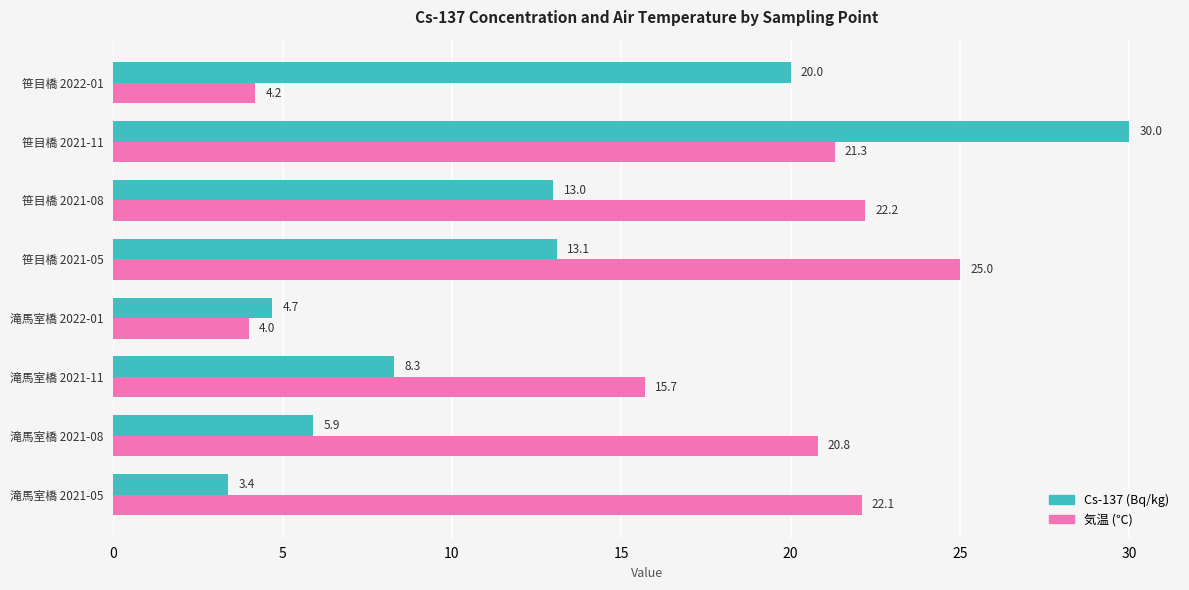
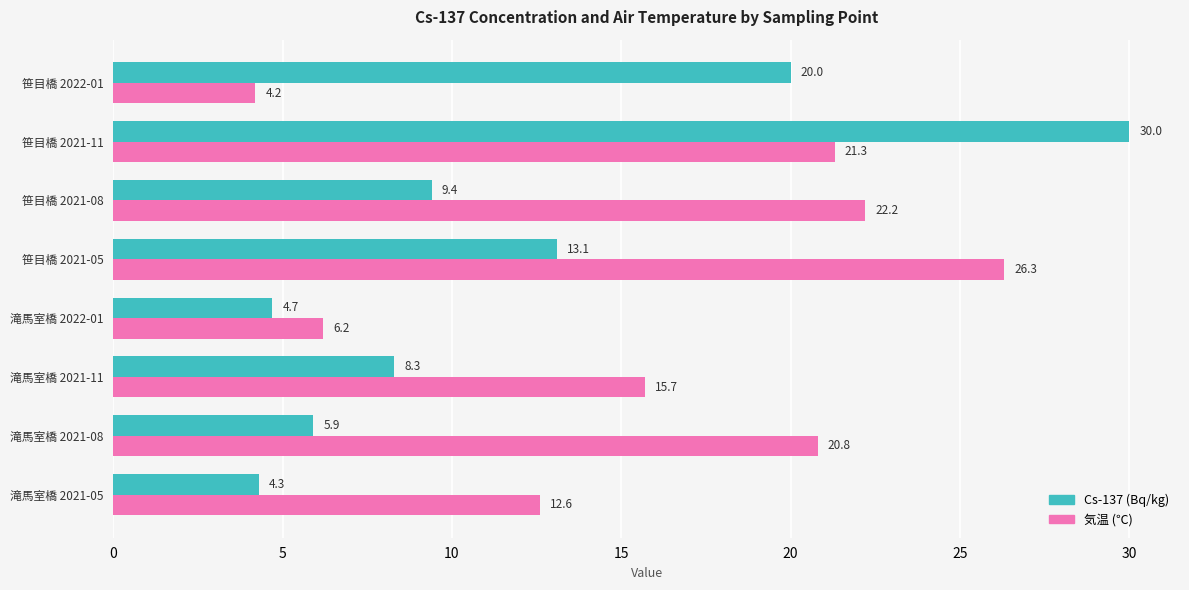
Cs-137 (Bq/kg), 笹目橋 2021-08: 13.0 -> 9.4
気温 (℃), 笹目橋 2021-05: 25.0 -> 26.3
気温 (℃), 滝馬室橋 2022-01: 4.0 -> 6.2
Cs-137 (Bq/kg), 滝馬室橋 2021-05: 3.4 -> 4.3
気温 (℃), 滝馬室橋 2021-05: 22.1 -> 12.6
